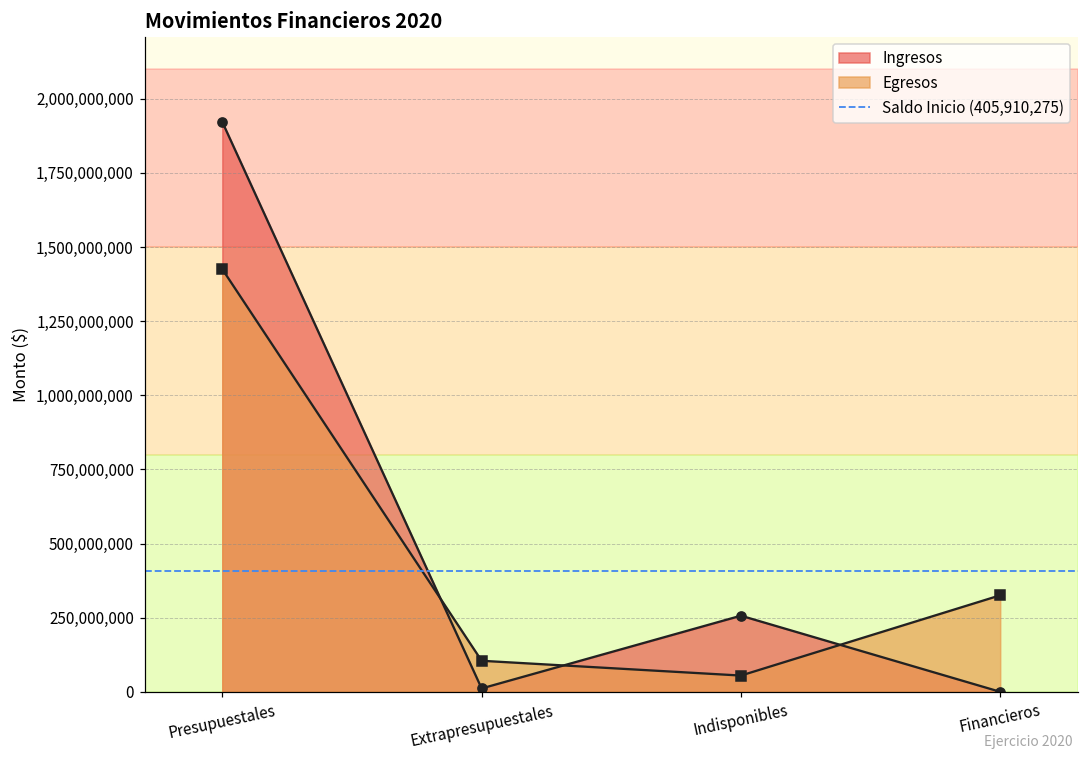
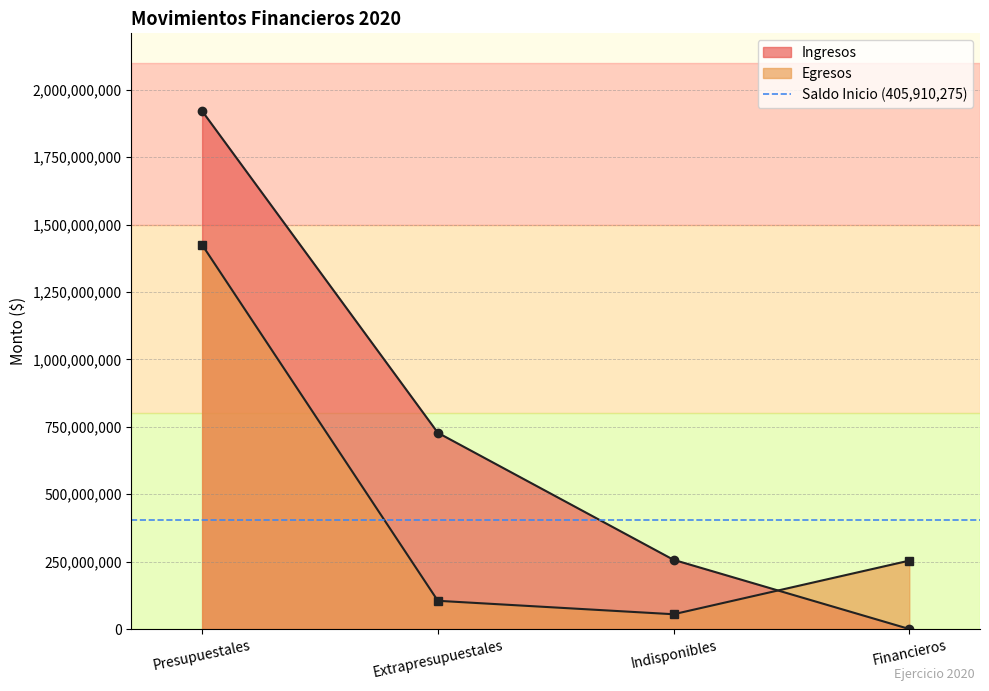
Ingresos, Extrapresupuestales: 10,000,000 -> 730,000,000
Egresos, Financieros: 330,000,000 -> 250,000,000
